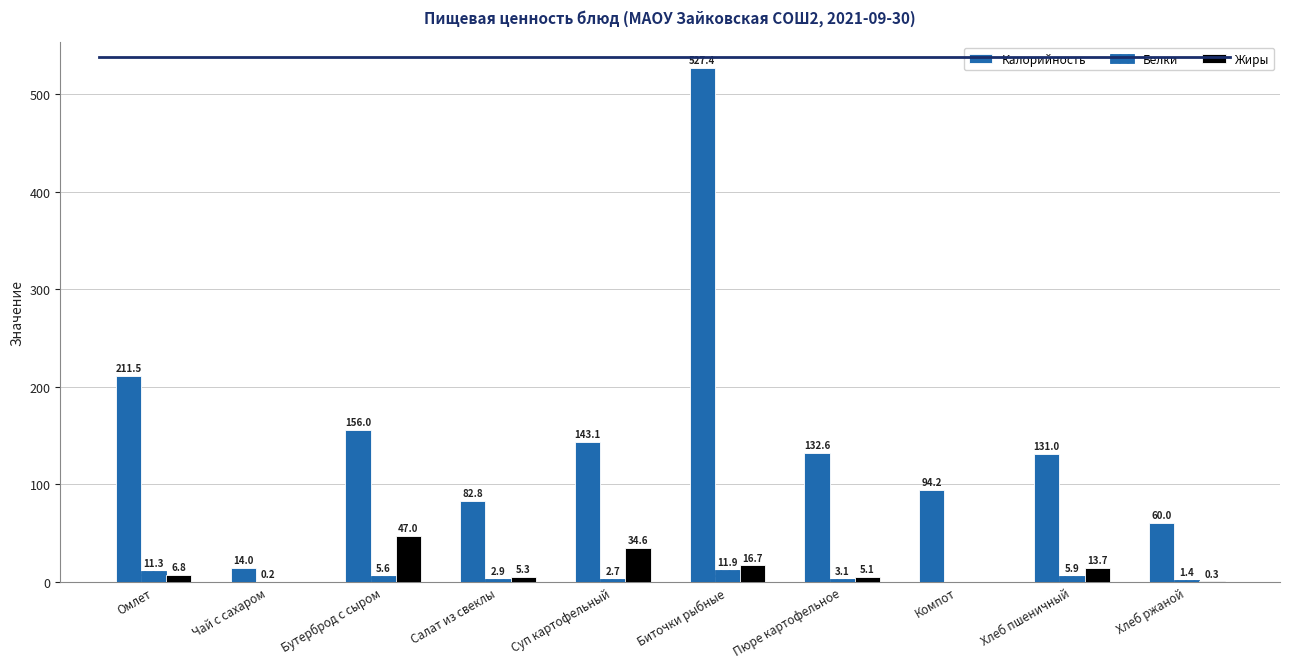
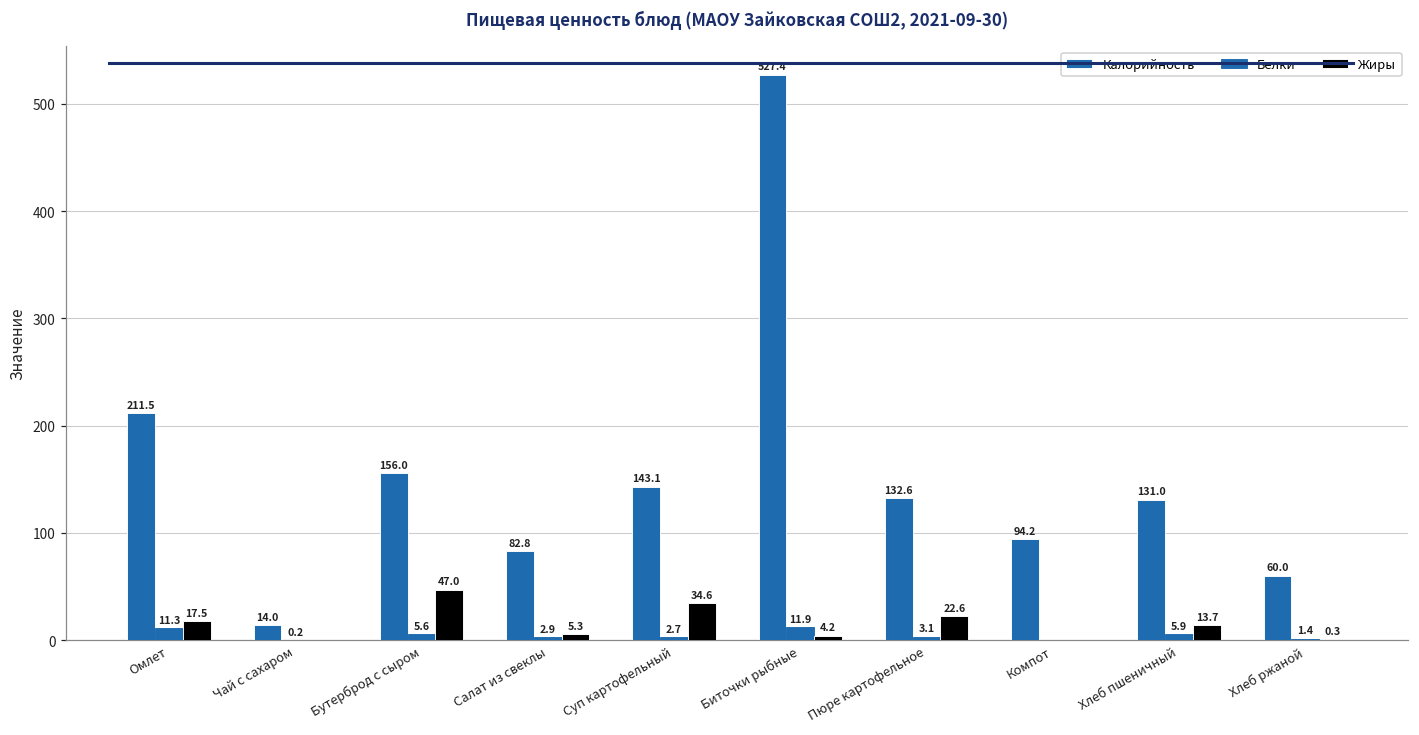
Жиры, Омлет: 6.8 -> 17.5
Жиры, Биточки рыбные: 16.7 -> 4.2
Жиры, Пюре картофельное: 5.1 -> 22.6
